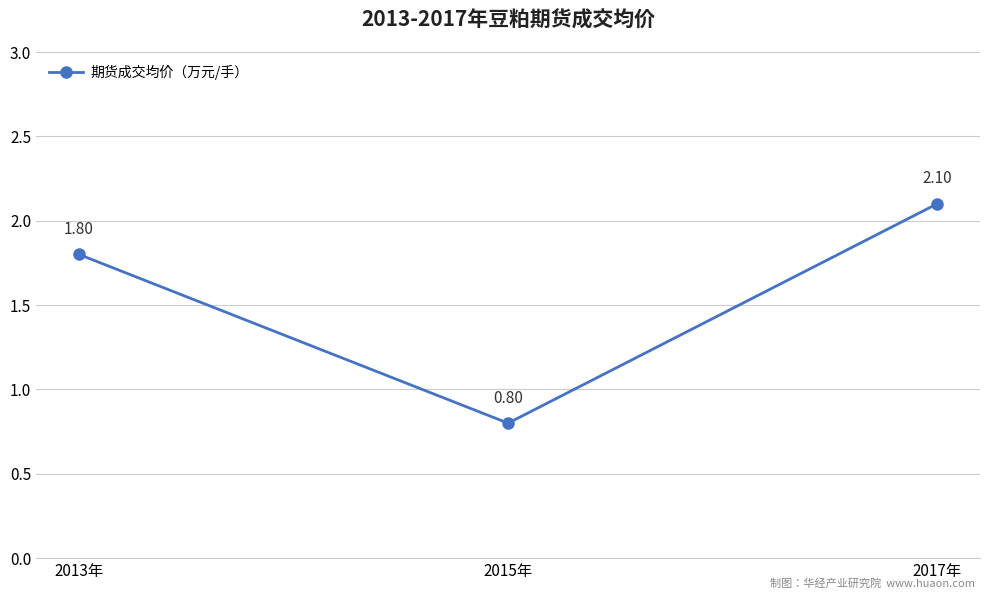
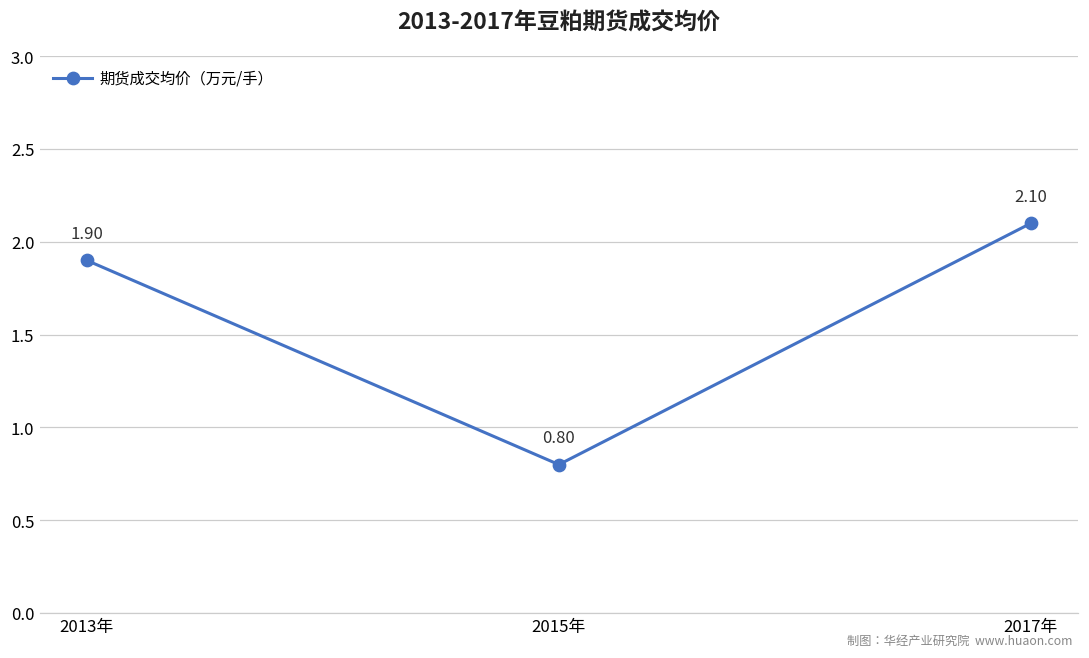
2013年: 1.80 -> 1.90
